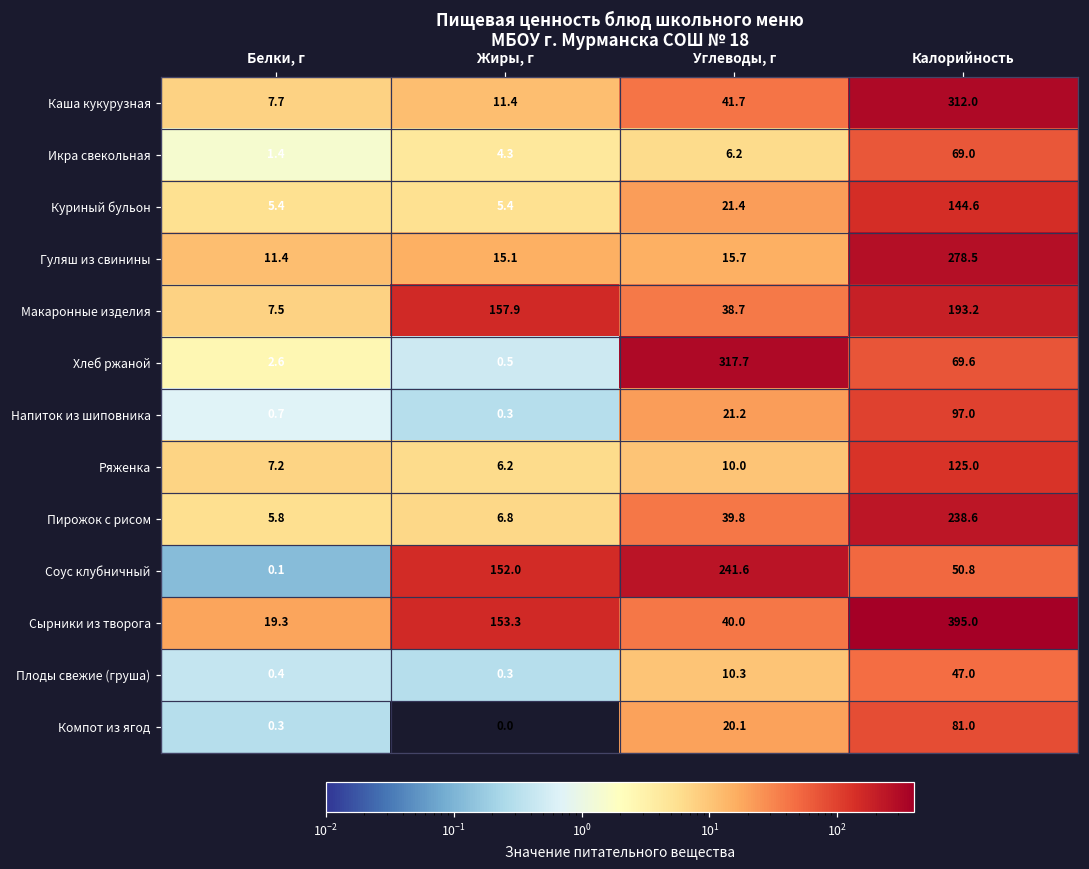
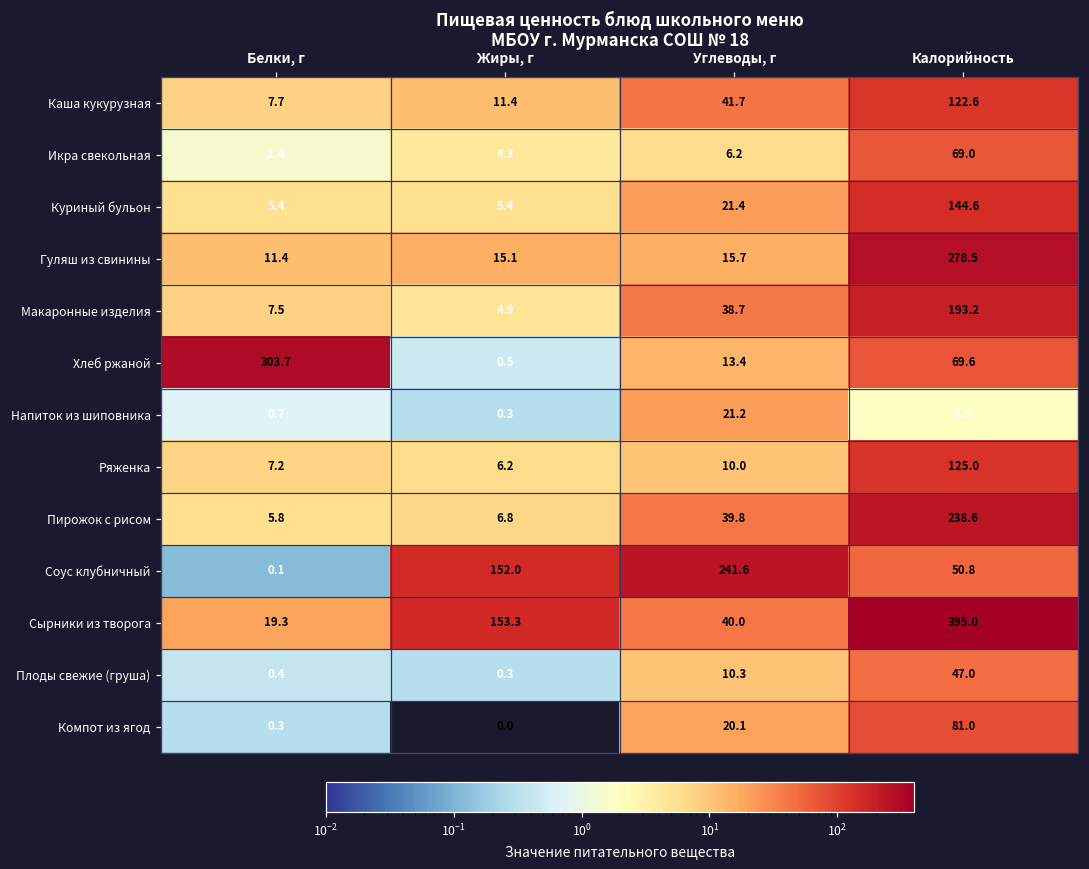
Каша кукурузная, Калорийность: 312.0 -> 122.6
Макаронные изделия, Жиры, г: 157.9 -> 4.9
Хлеб ржаной, Белки, г: 2.6 -> 303.7
Хлеб ржаной, Углеводы, г: 317.7 -> 13.4
Напиток из шиповника, Калорийность: 97.0 -> 1.9
